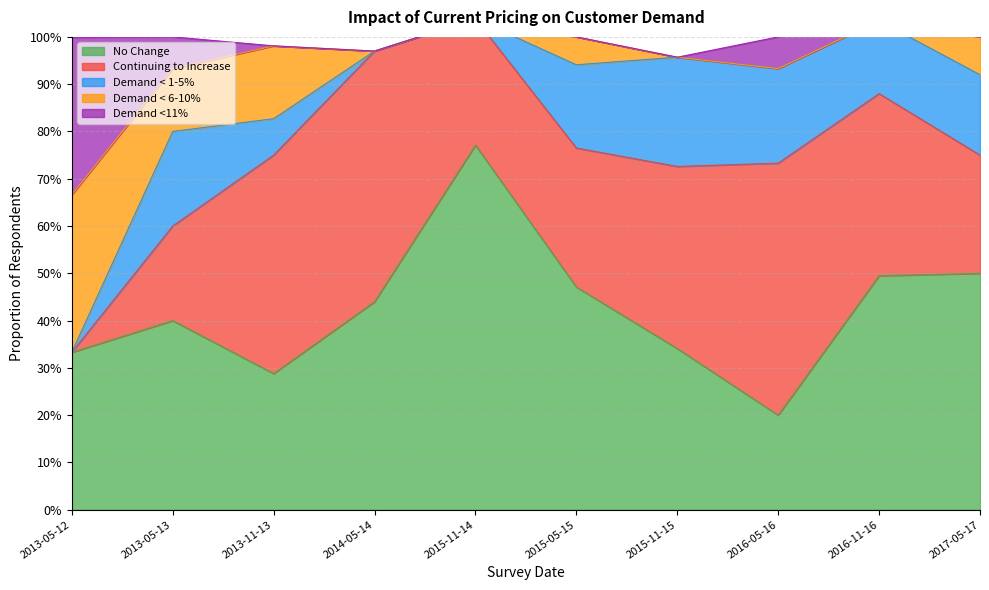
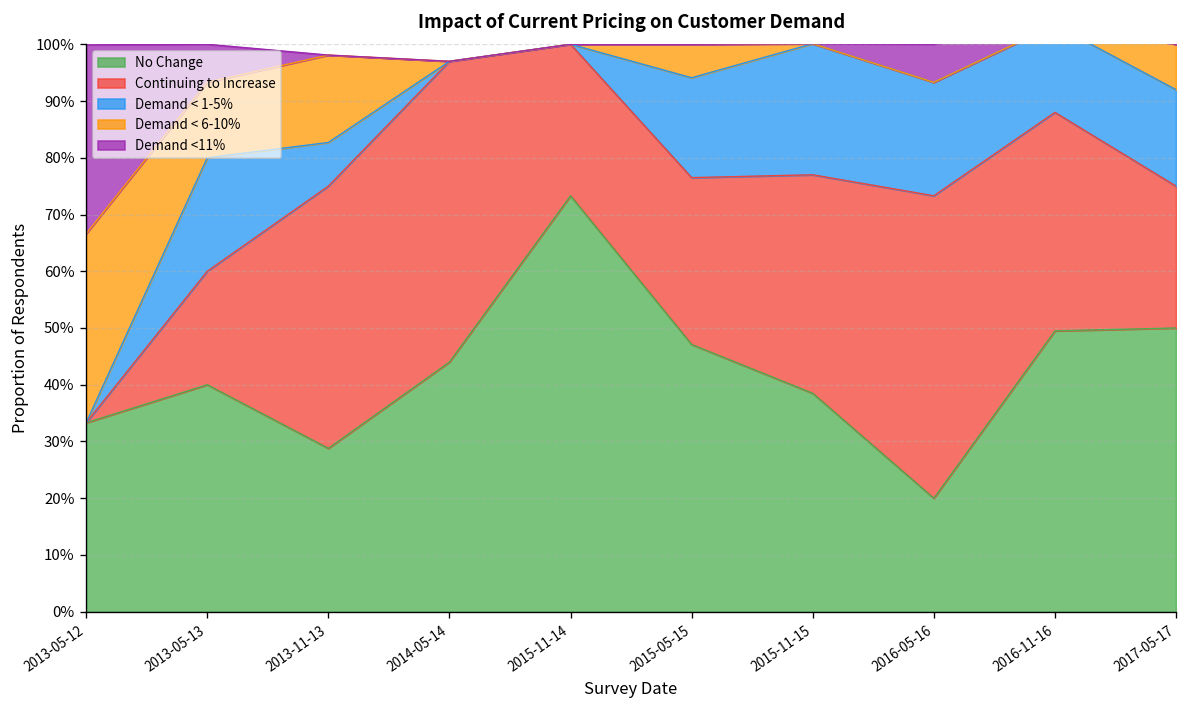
No Change, 2015-11-14: 77% -> 73%
No Change, 2015-11-15: 34% -> 39%
